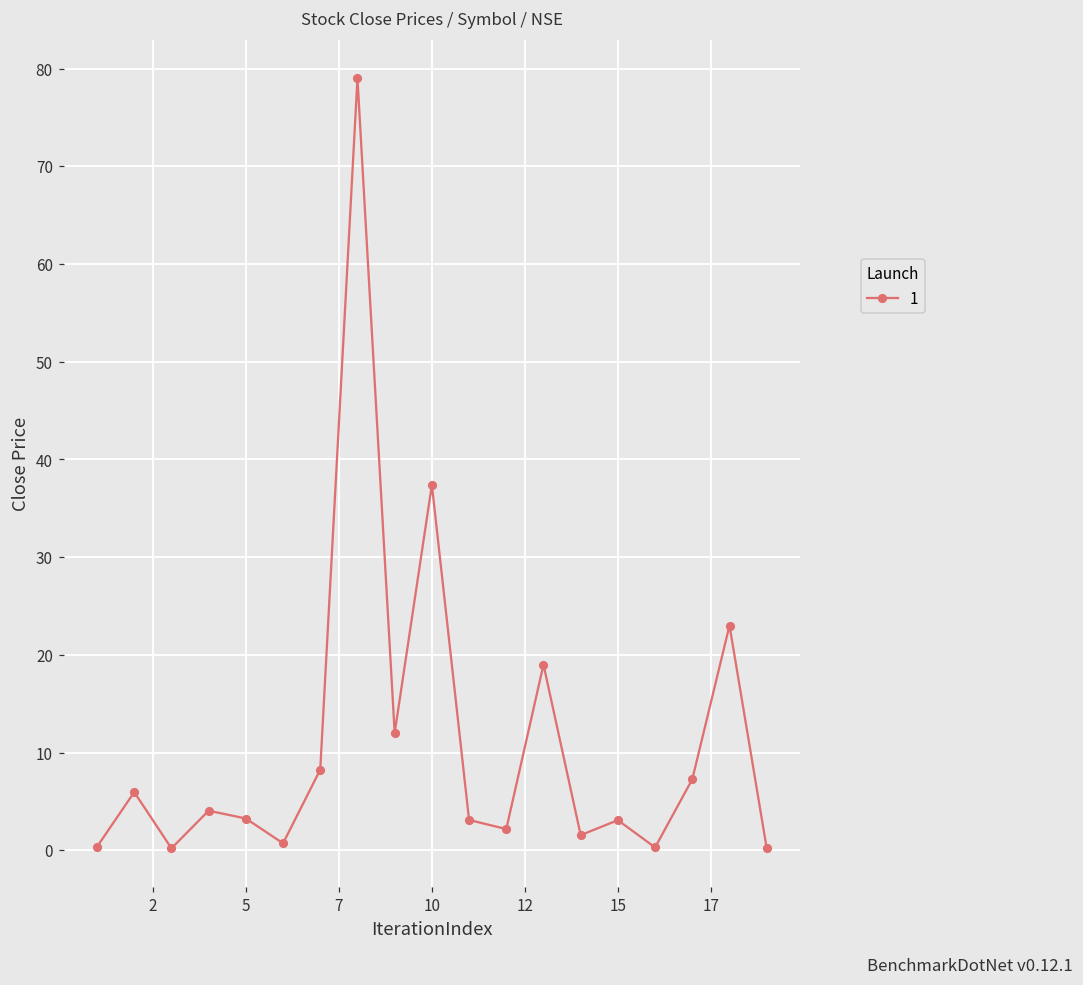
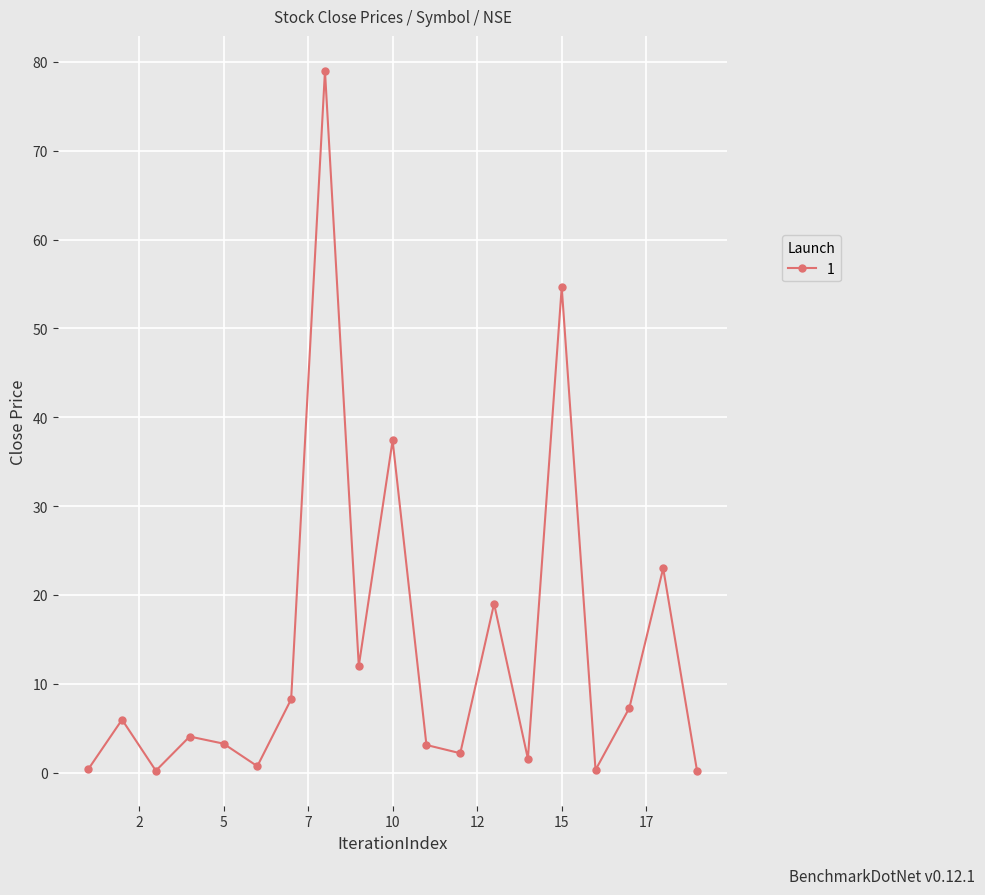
15: 3 -> 55
